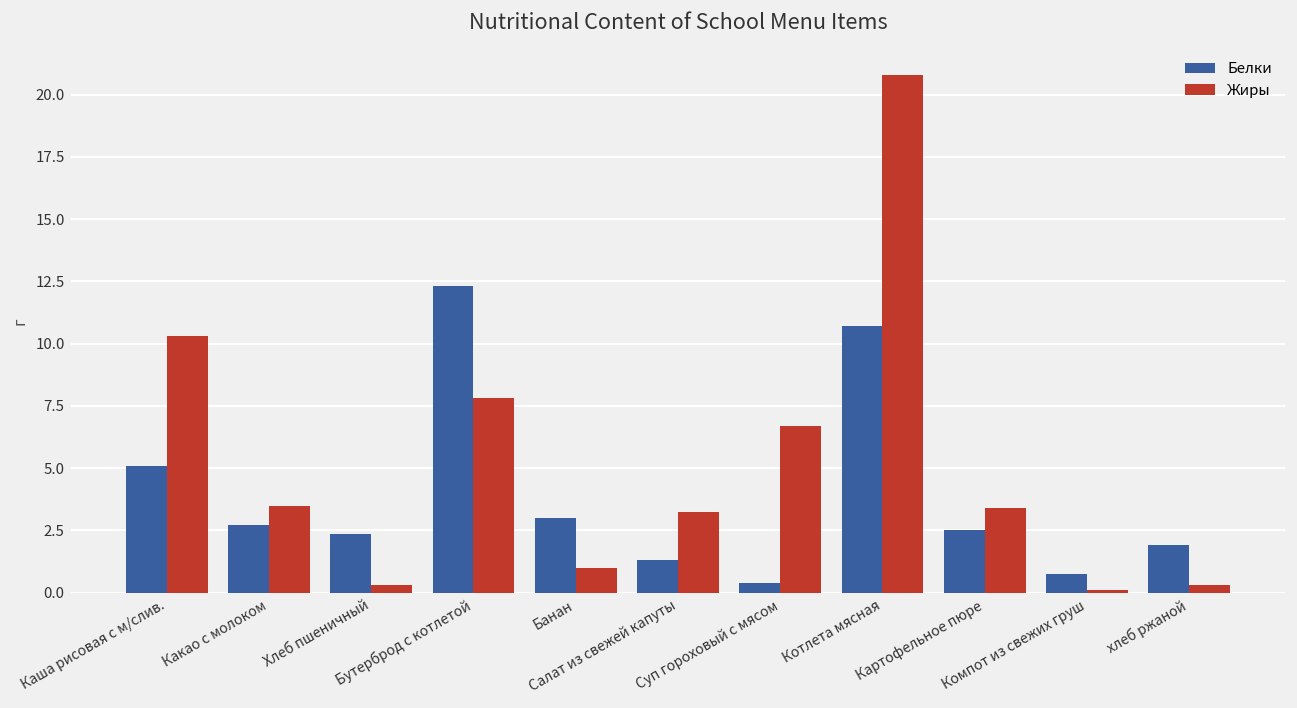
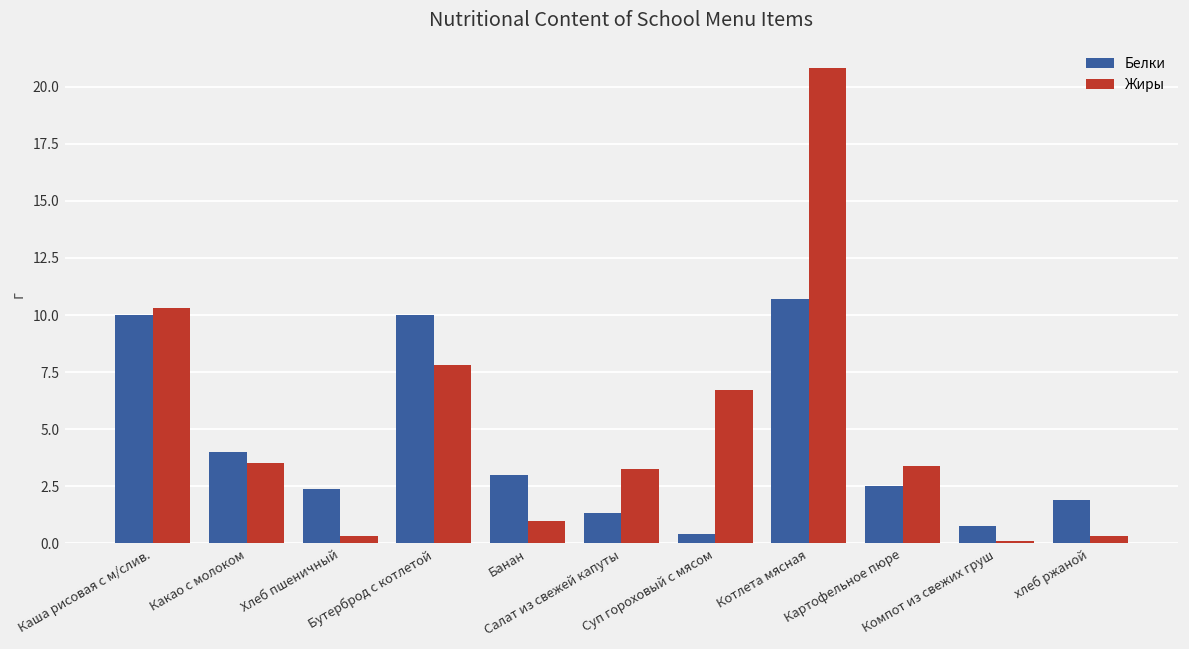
Белки, Каша рисовая с м/слив.: 5.1 -> 10.0
Белки, Какао с молоком: 2.7 -> 4.0
Белки, Бутерброд с котлетой: 12.3 -> 10.0
